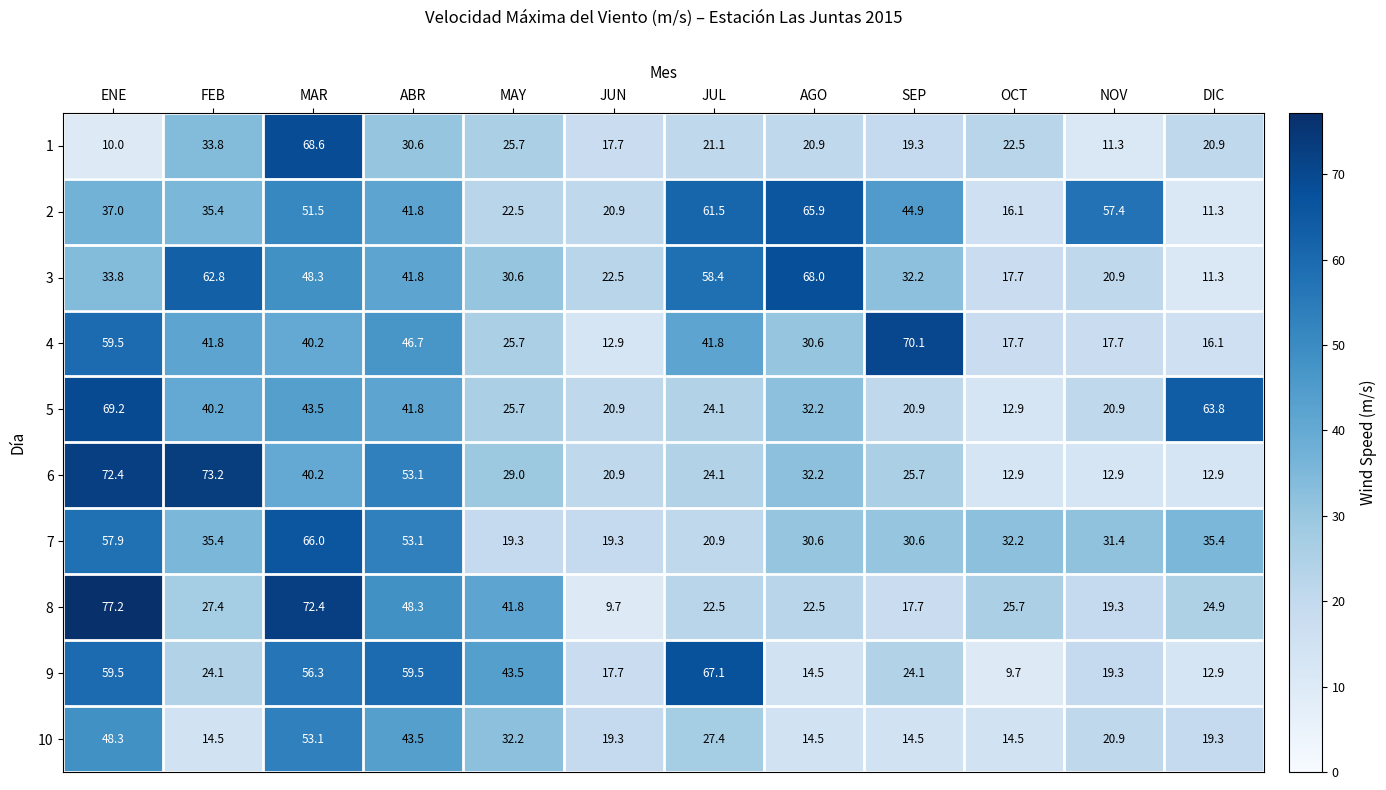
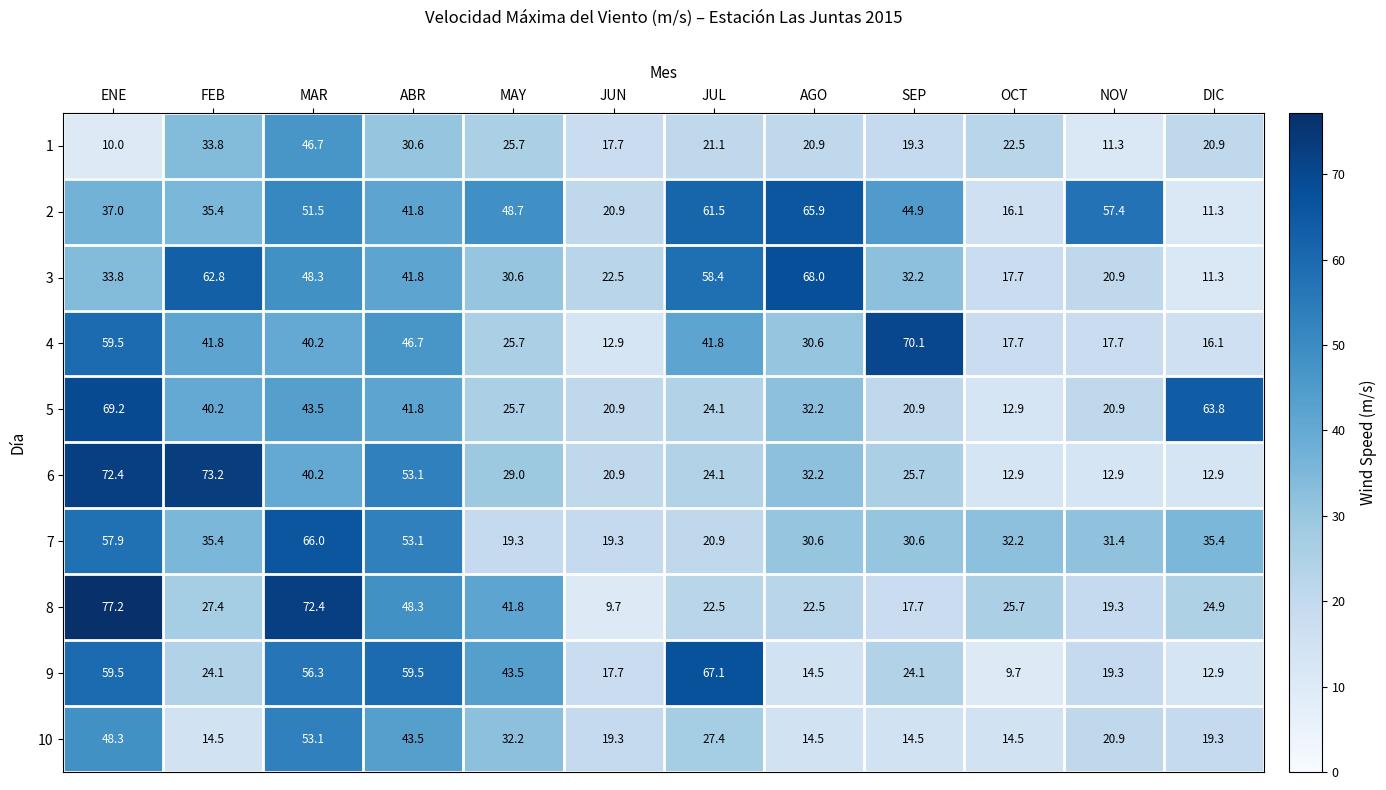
1, MAR: 68.6 -> 46.7
2, MAY: 22.5 -> 48.7
